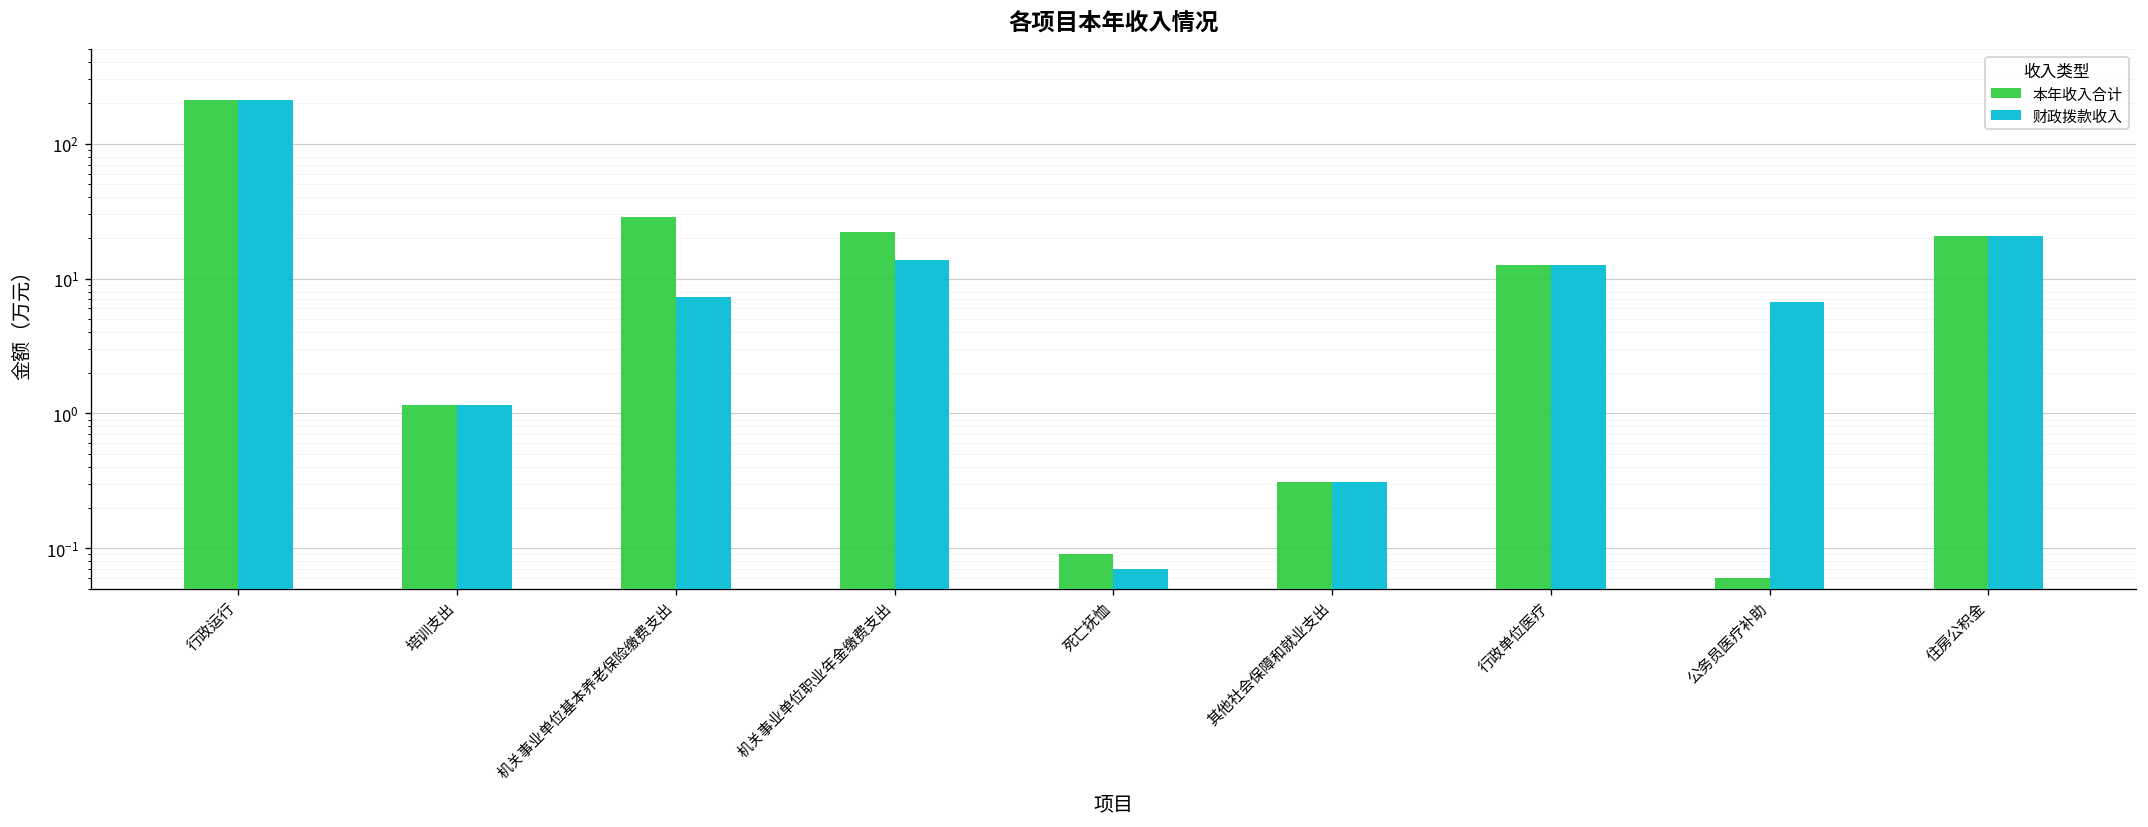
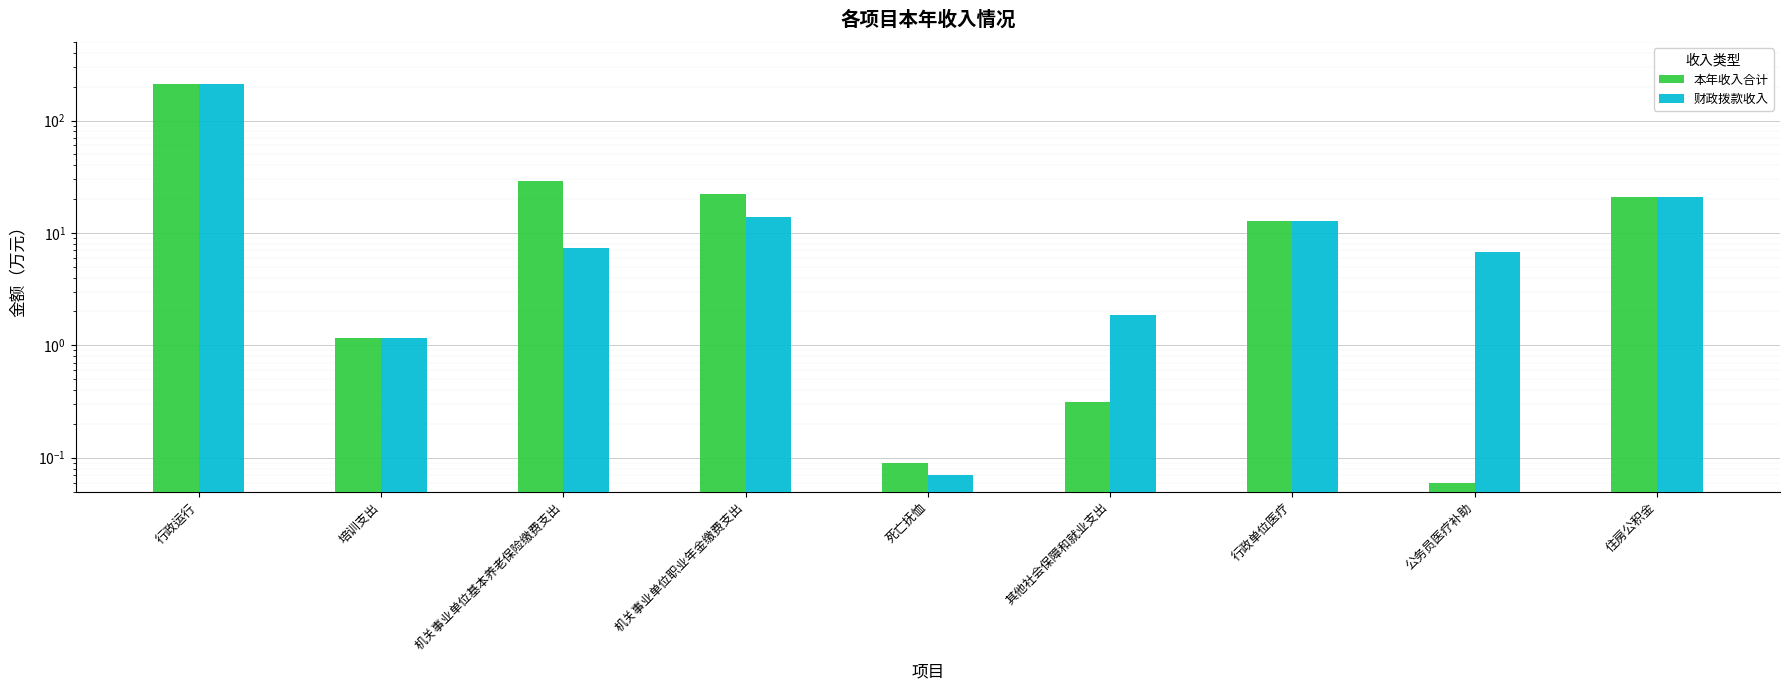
财政拨款收入, 其他社会保障和就业支出: 0.31 -> 1.9
